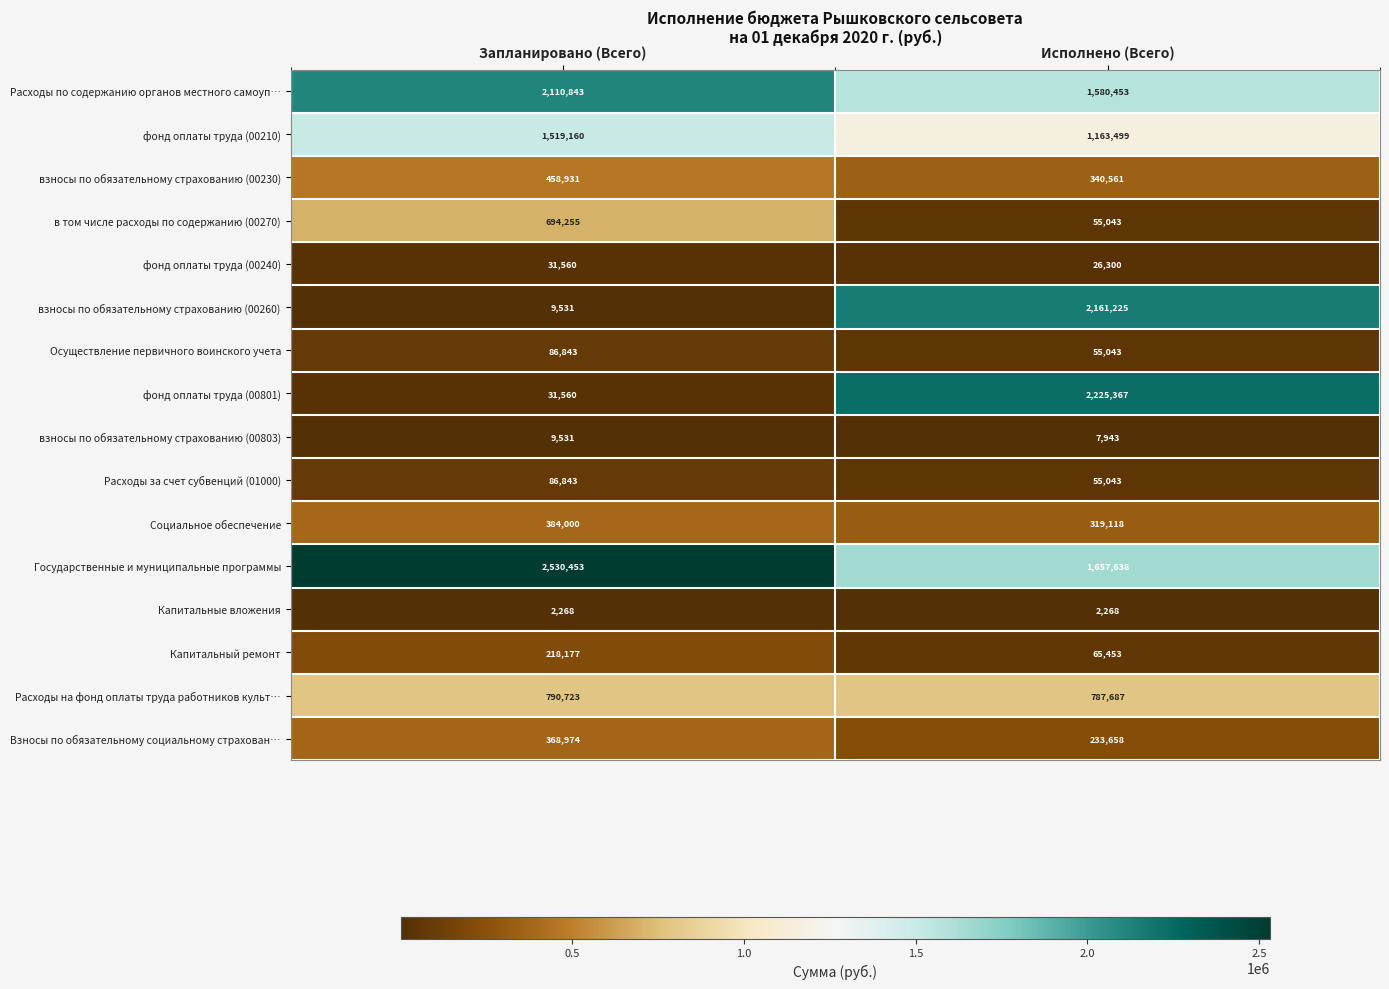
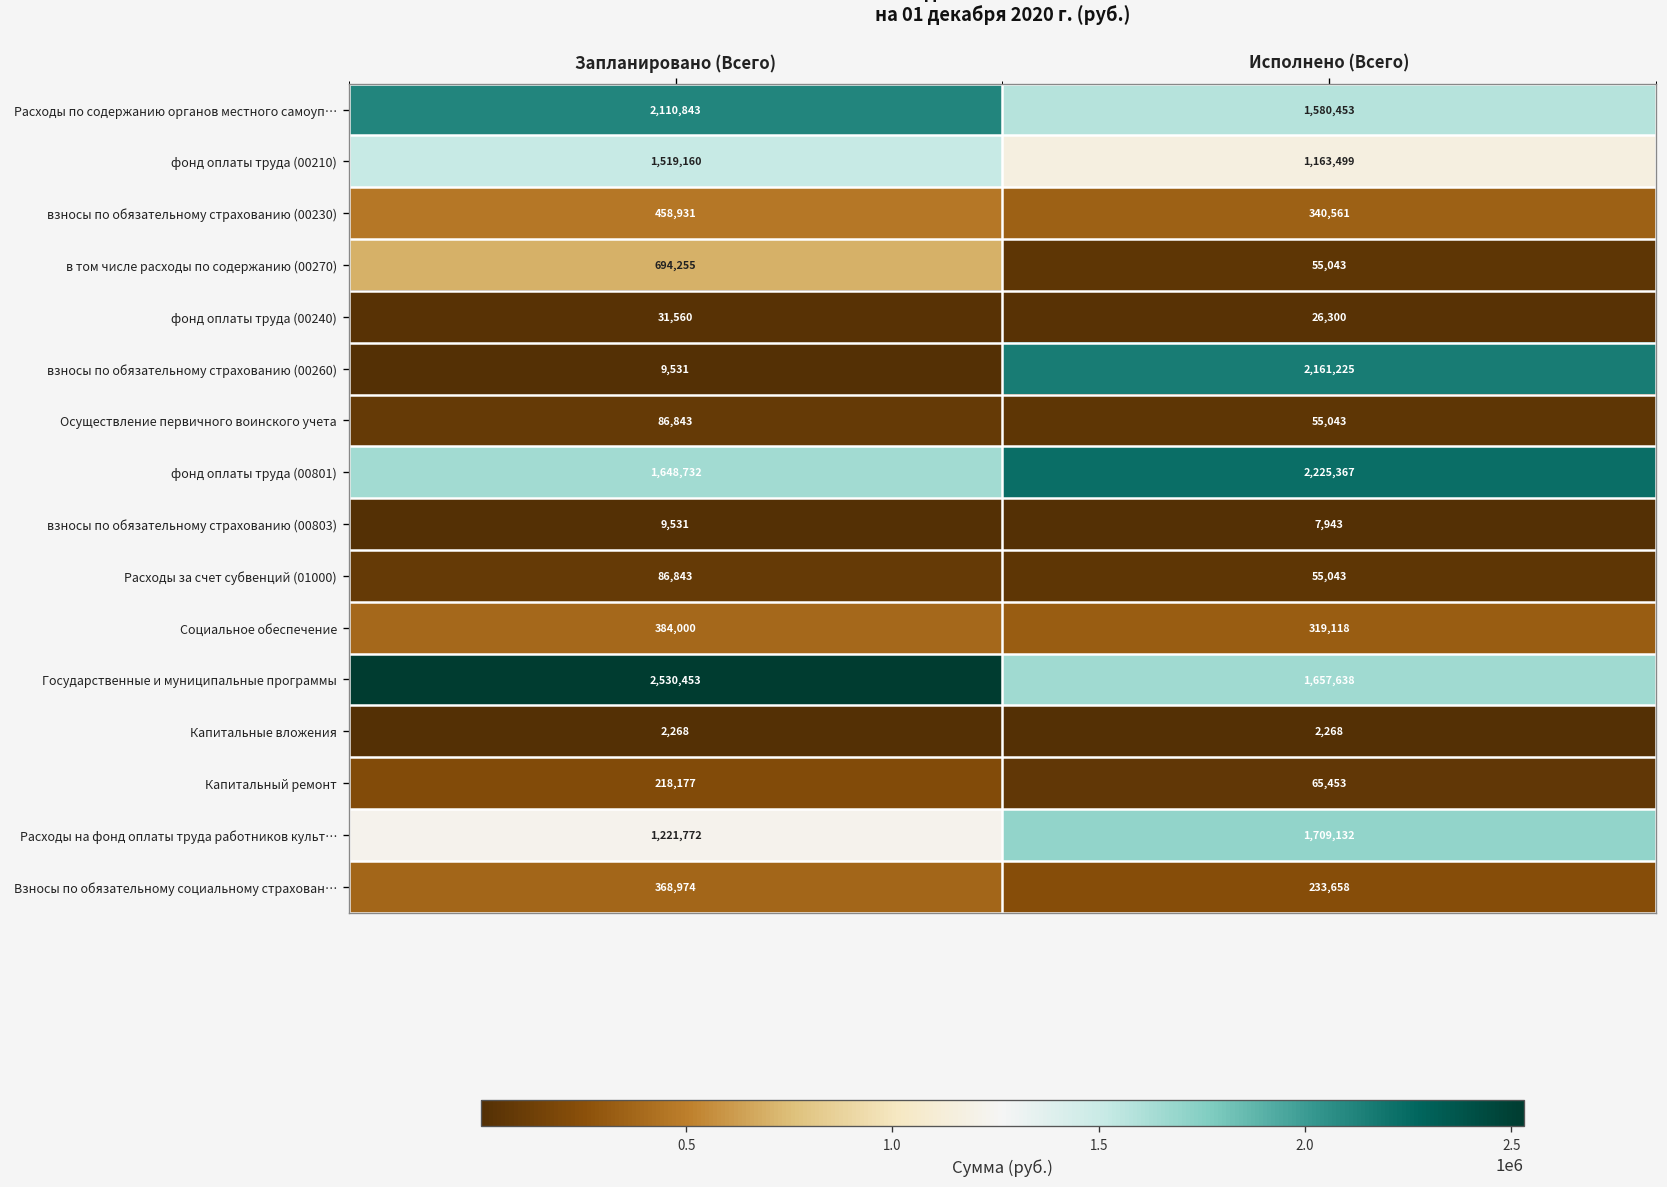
фонд оплаты труда (00801), Запланировано (Всего): 31,560 -> 1,648,732
Расходы на фонд оплаты труда работников культ…, Запланировано (Всего): 790,723 -> 1,221,772
Расходы на фонд оплаты труда работников культ…, Исполнено (Всего): 787,687 -> 1,709,132
